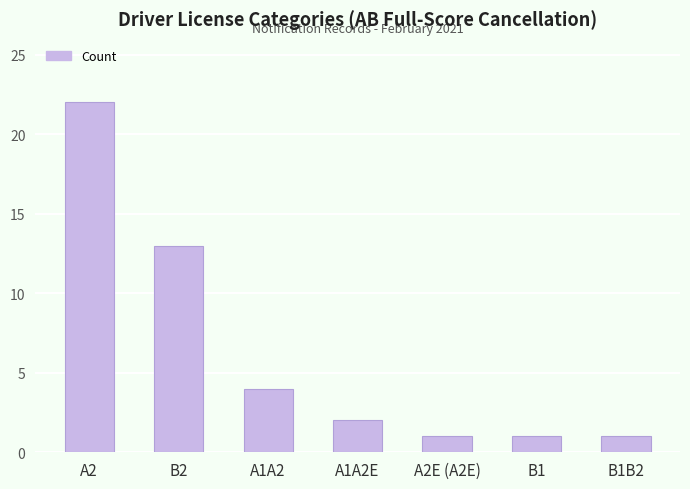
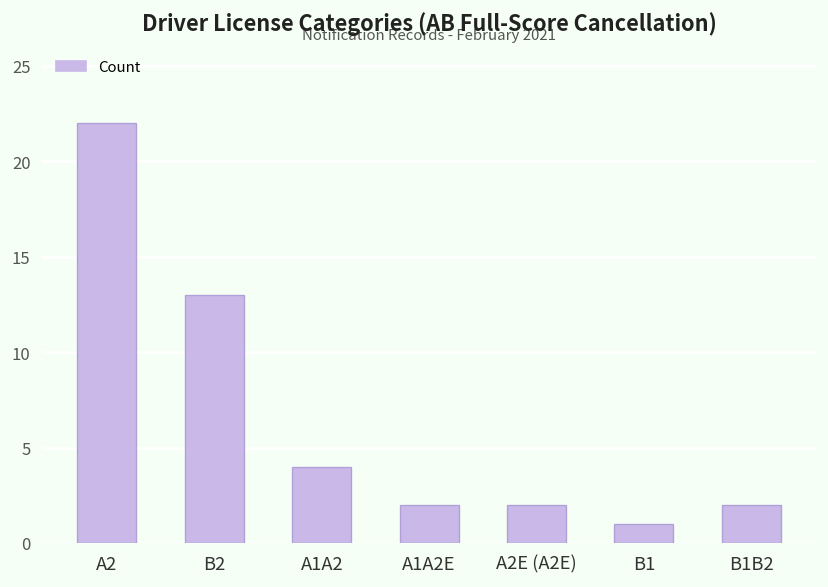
A2E (A2E): 1 -> 2
B1B2: 1 -> 2
